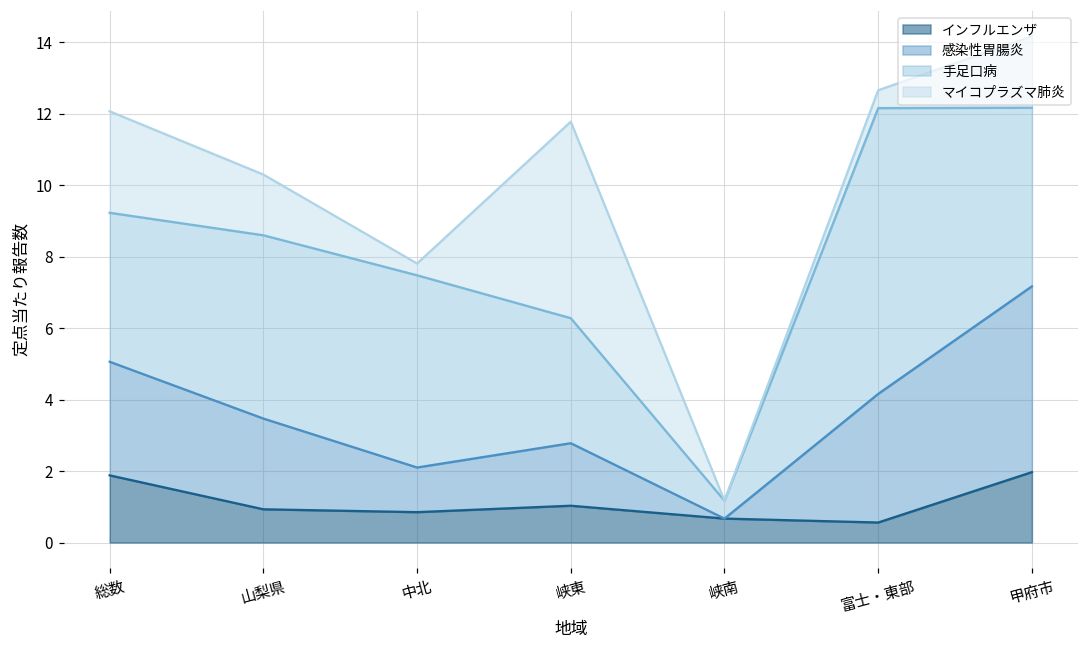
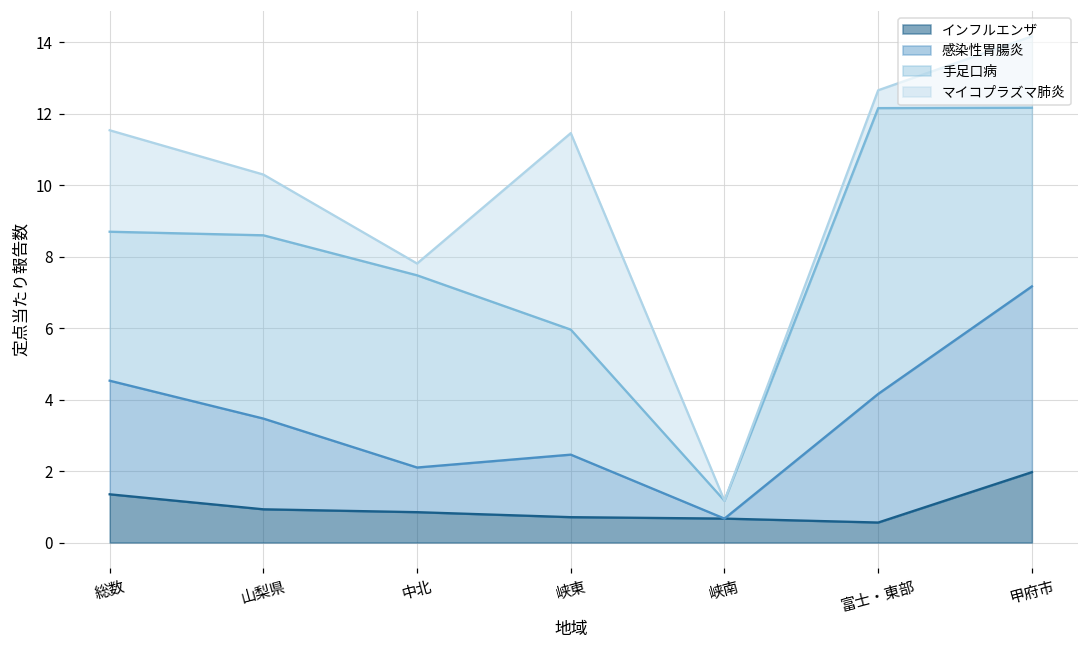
インフルエンザ, 総数: 1.9 -> 1.4
インフルエンザ, 峡東: 1.0 -> 0.7
